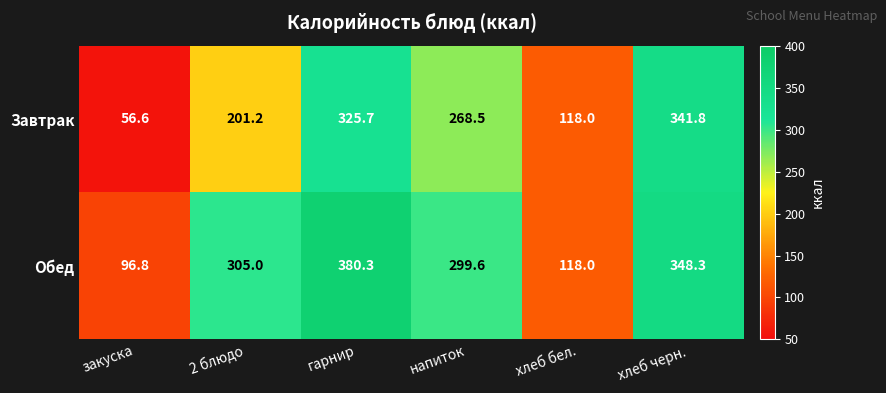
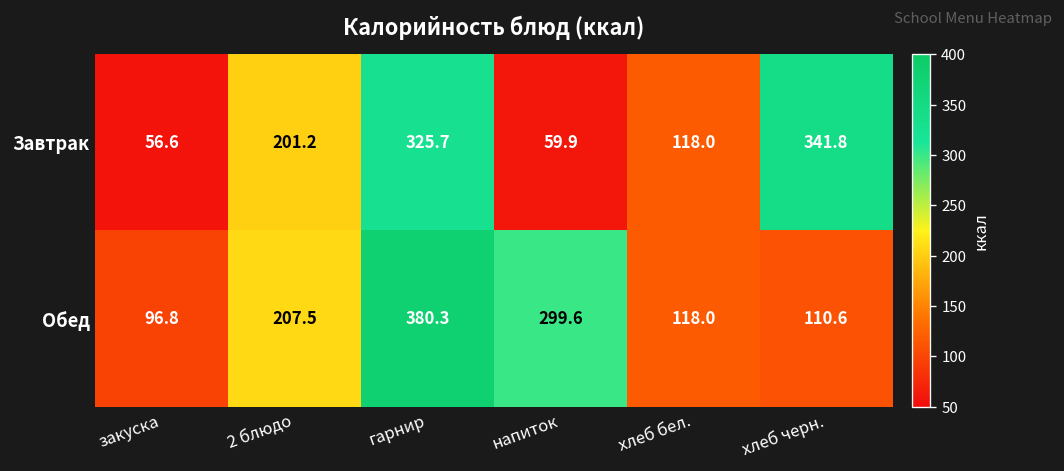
Завтрак, напиток: 268.5 -> 59.9
Обед, 2 блюдо: 305.0 -> 207.5
Обед, хлеб черн.: 348.3 -> 110.6
